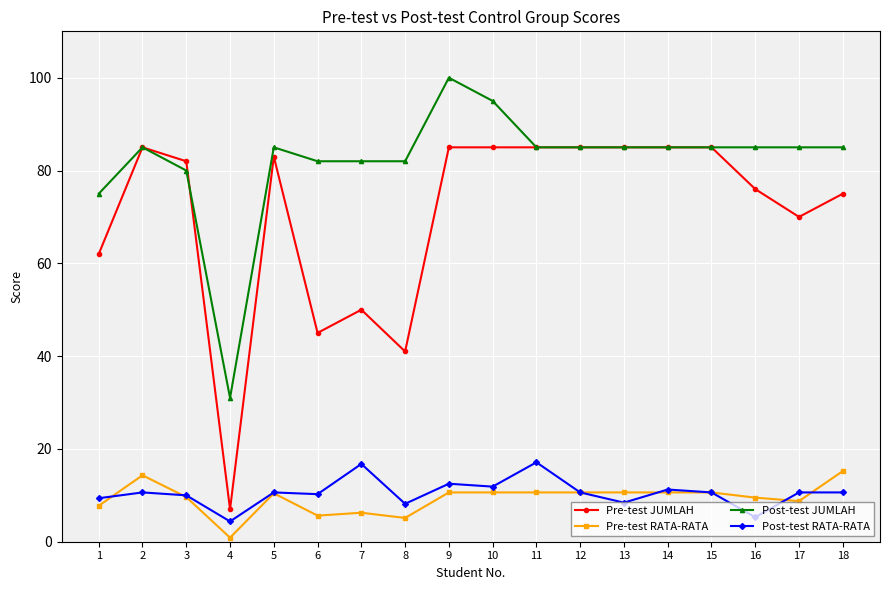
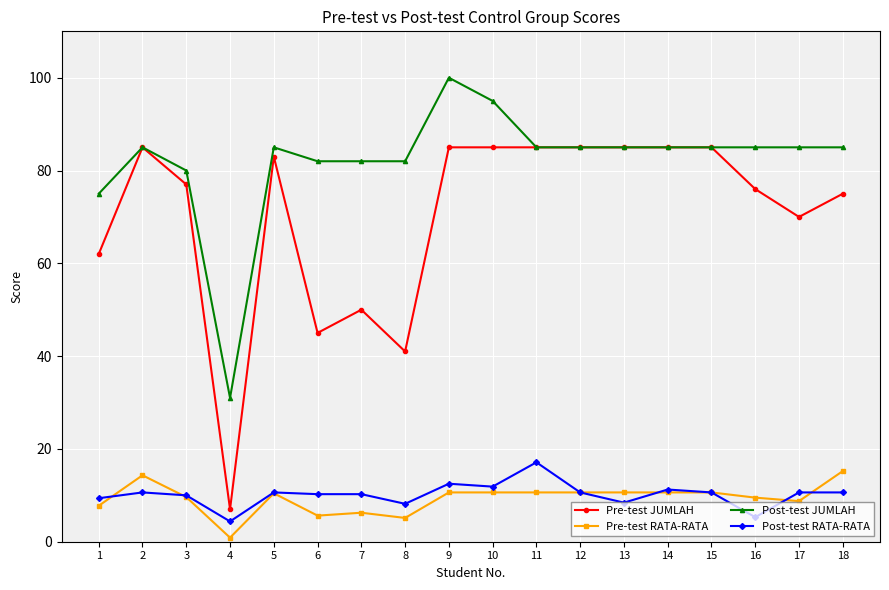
Pre-test JUMLAH, 3: 82 -> 77
Post-test RATA-RATA, 7: 17 -> 10
